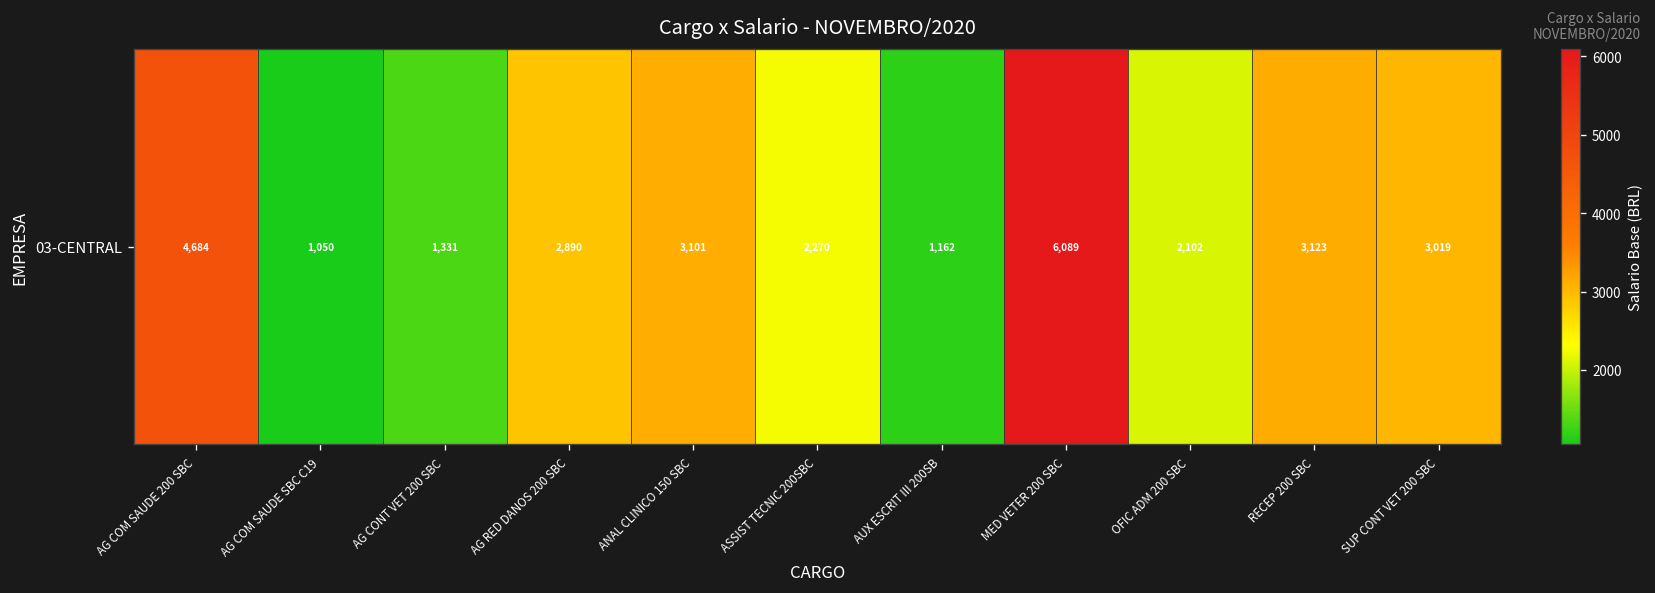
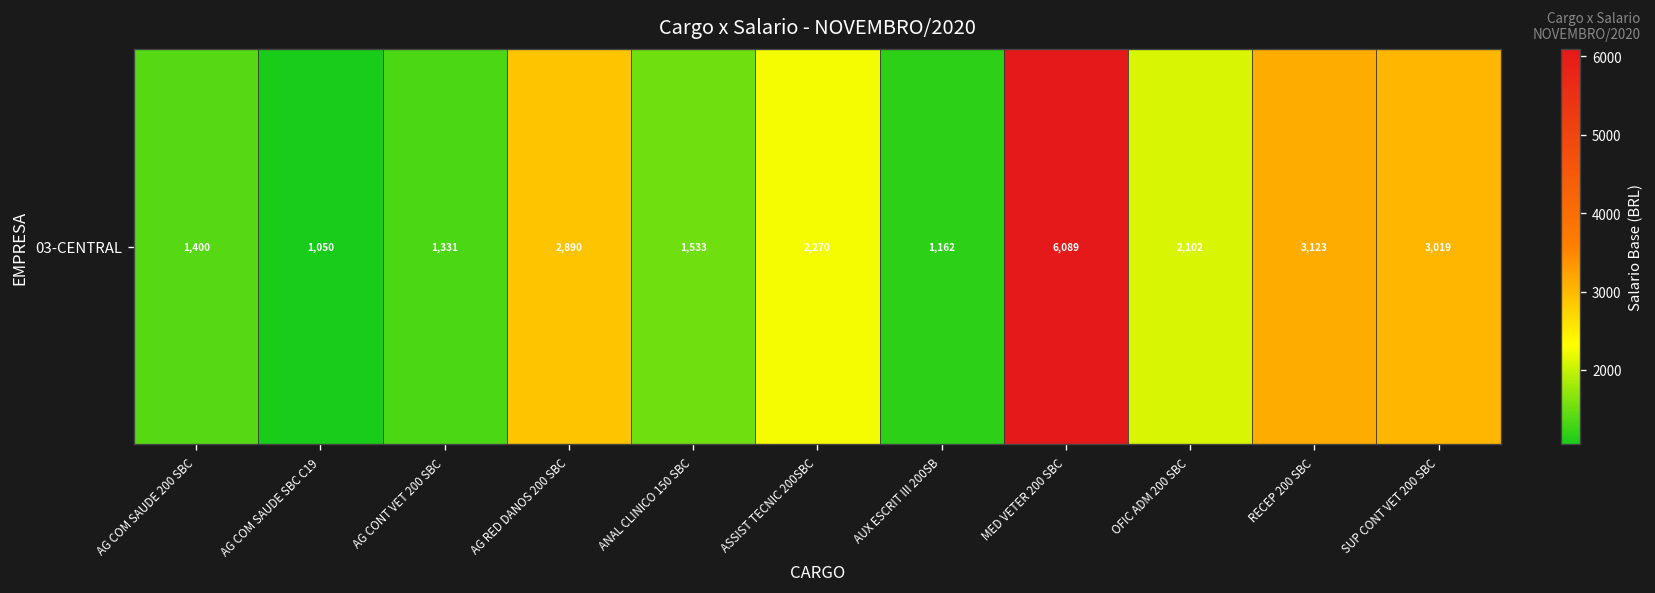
03-CENTRAL, AG COM SAUDE 200 SBC: 4,684 -> 1,400
03-CENTRAL, ANAL CLINICO 150 SBC: 3,101 -> 1,533
